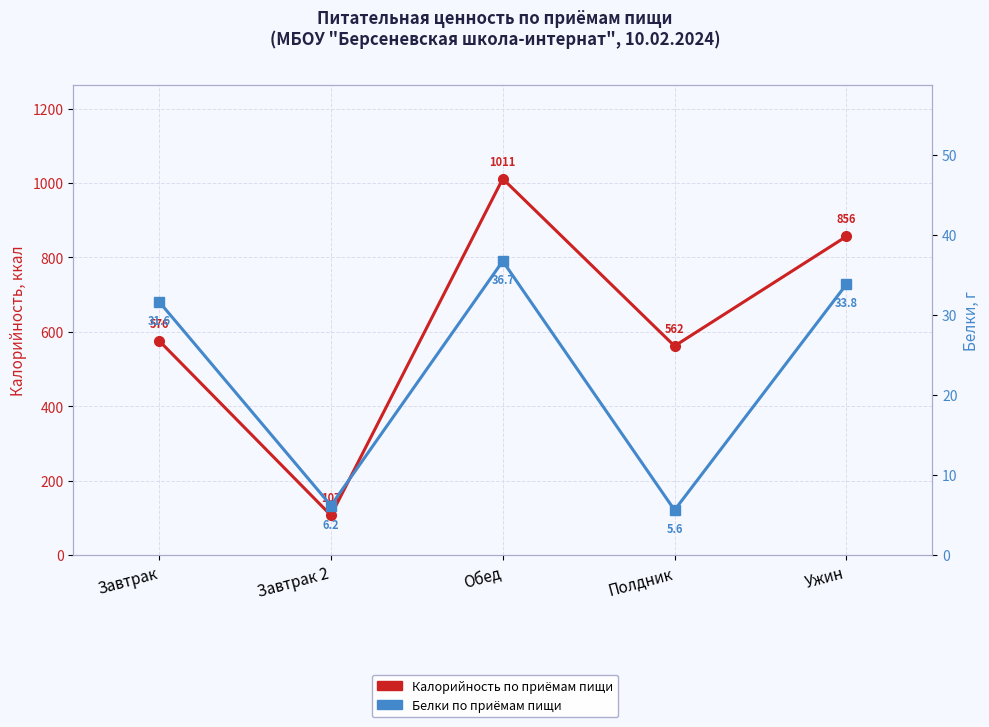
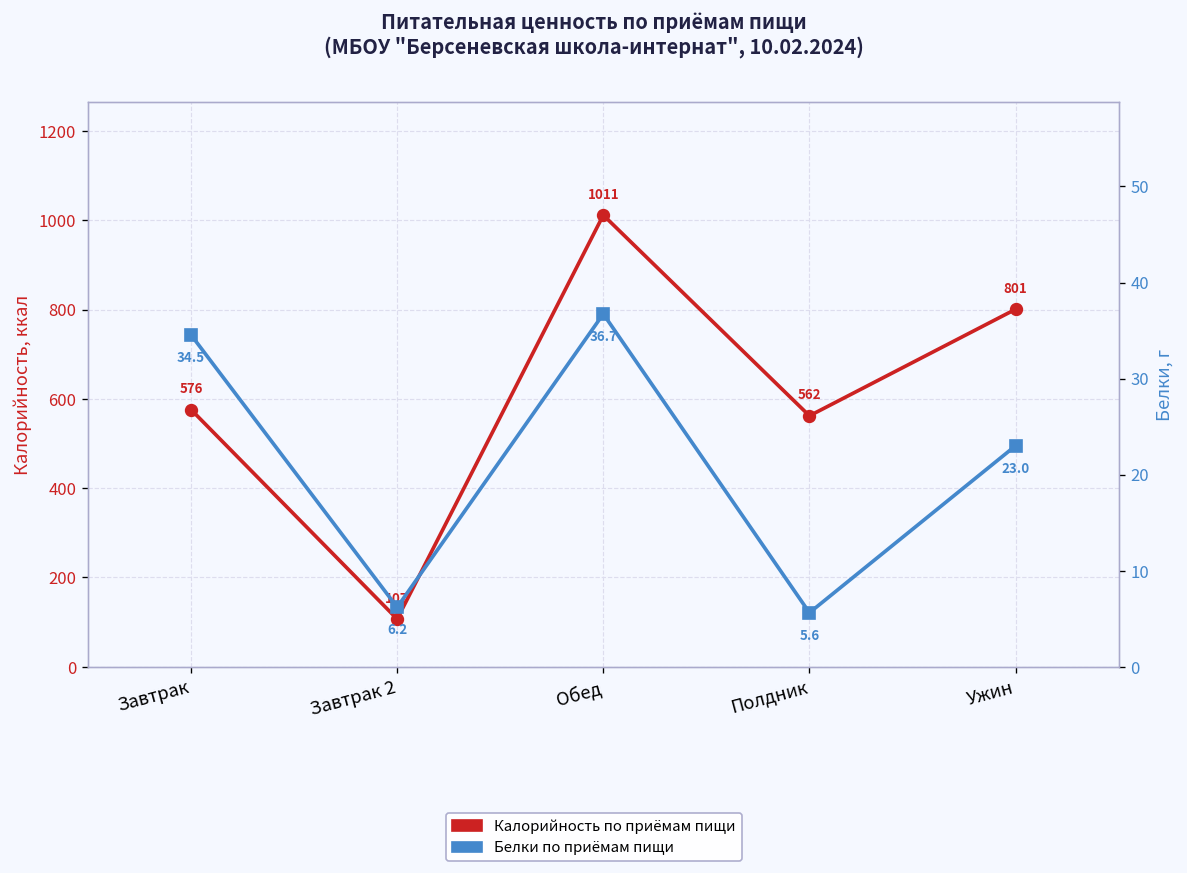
Калорийность по приёмам пищи, Ужин: 856 -> 801
Белки по приёмам пищи, Завтрак: 31.6 -> 34.5
Белки по приёмам пищи, Ужин: 33.8 -> 23.0
